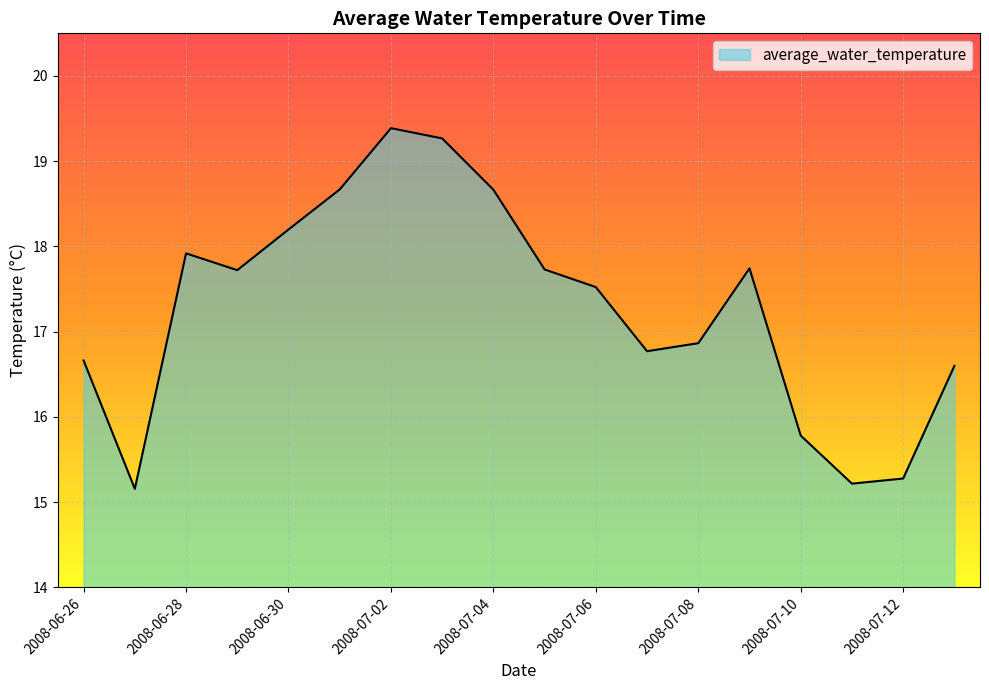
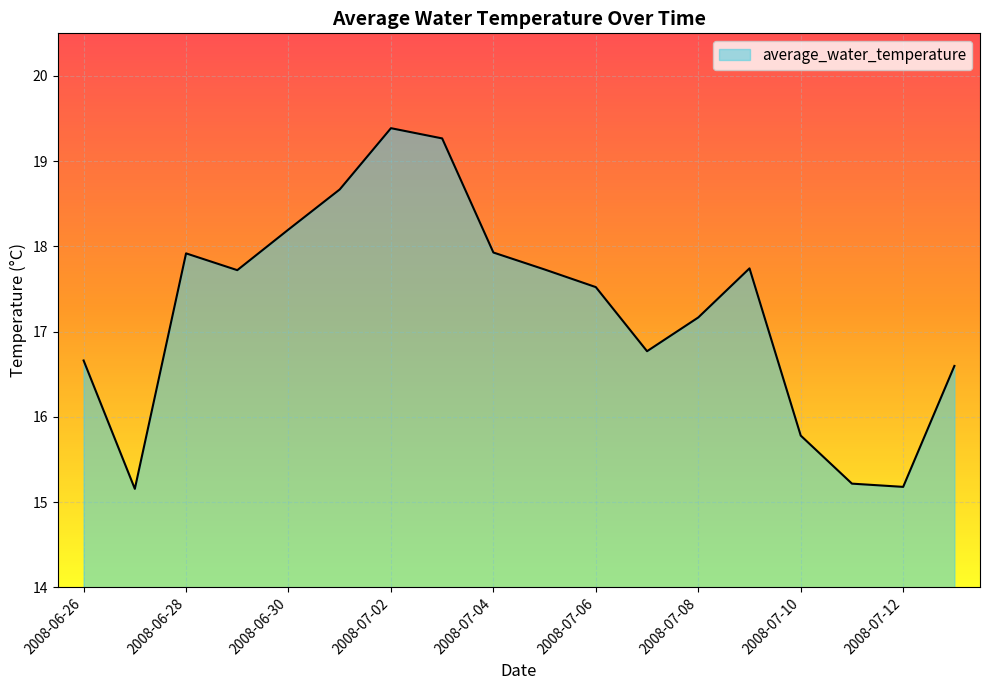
2008-07-04: 18.7 -> 17.9
2008-07-08: 16.9 -> 17.2
2008-07-12: 15.3 -> 15.2
